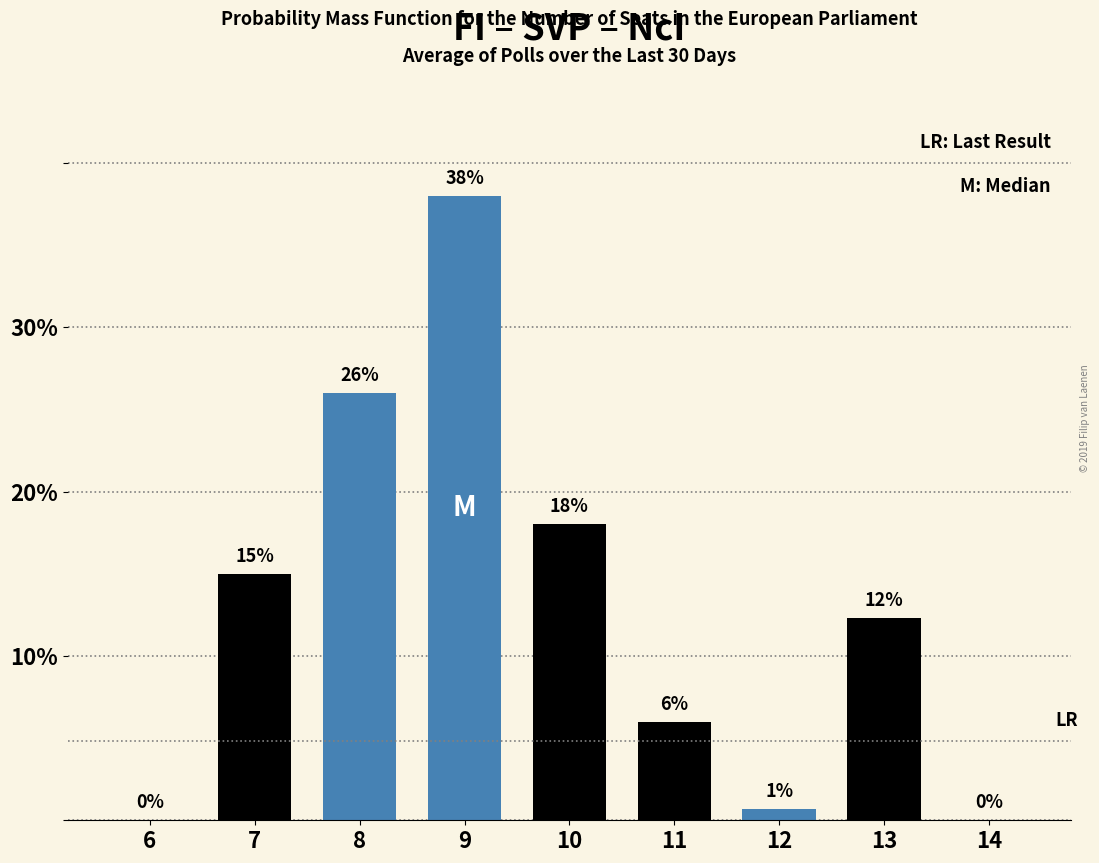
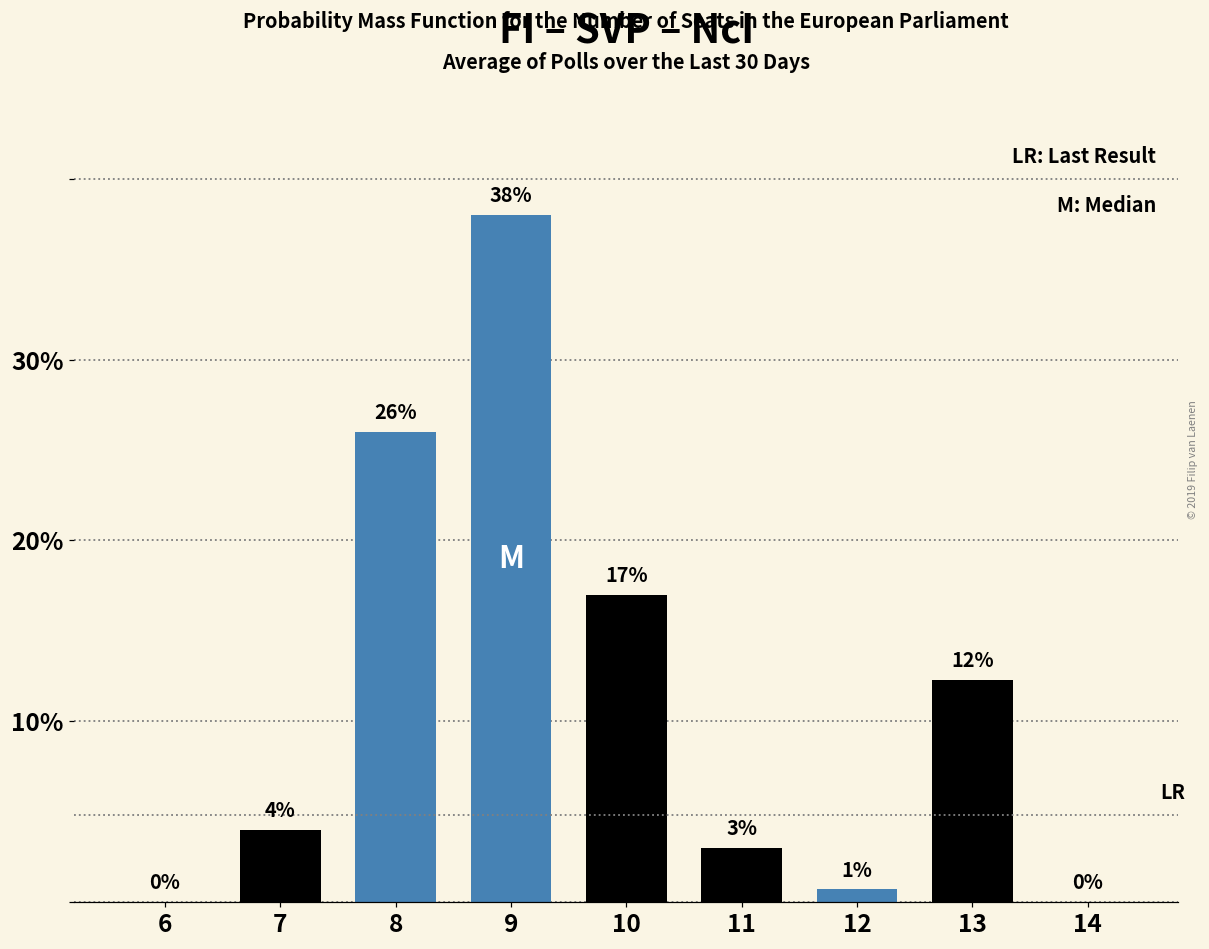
7: 15% -> 4%
10: 18% -> 17%
11: 6% -> 3%
